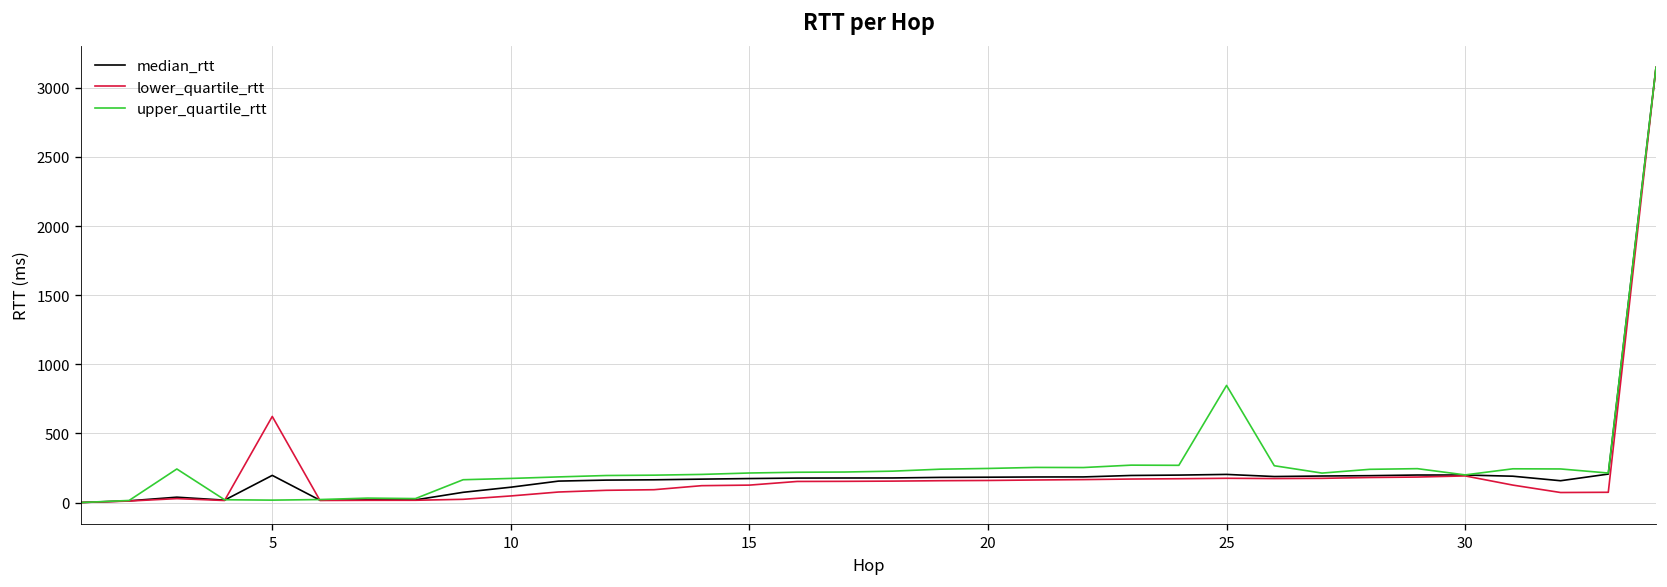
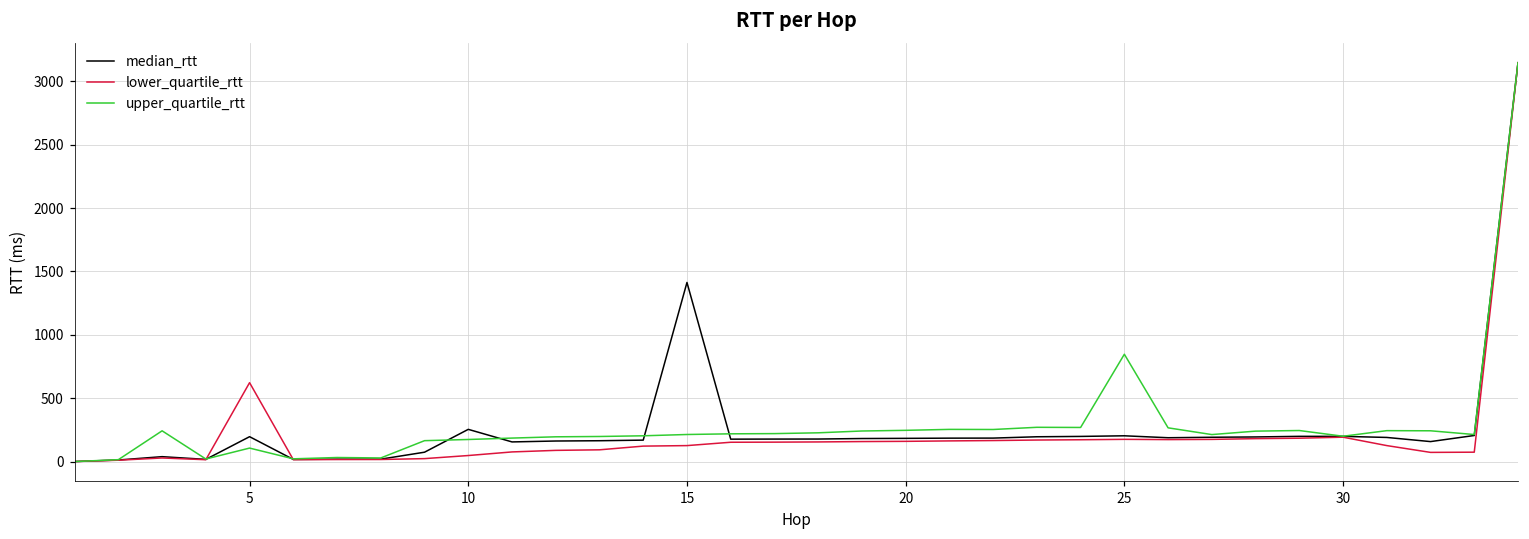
upper_quartile_rtt, 5: 20 -> 110
median_rtt, 10: 110 -> 250
median_rtt, 15: 170 -> 1410
